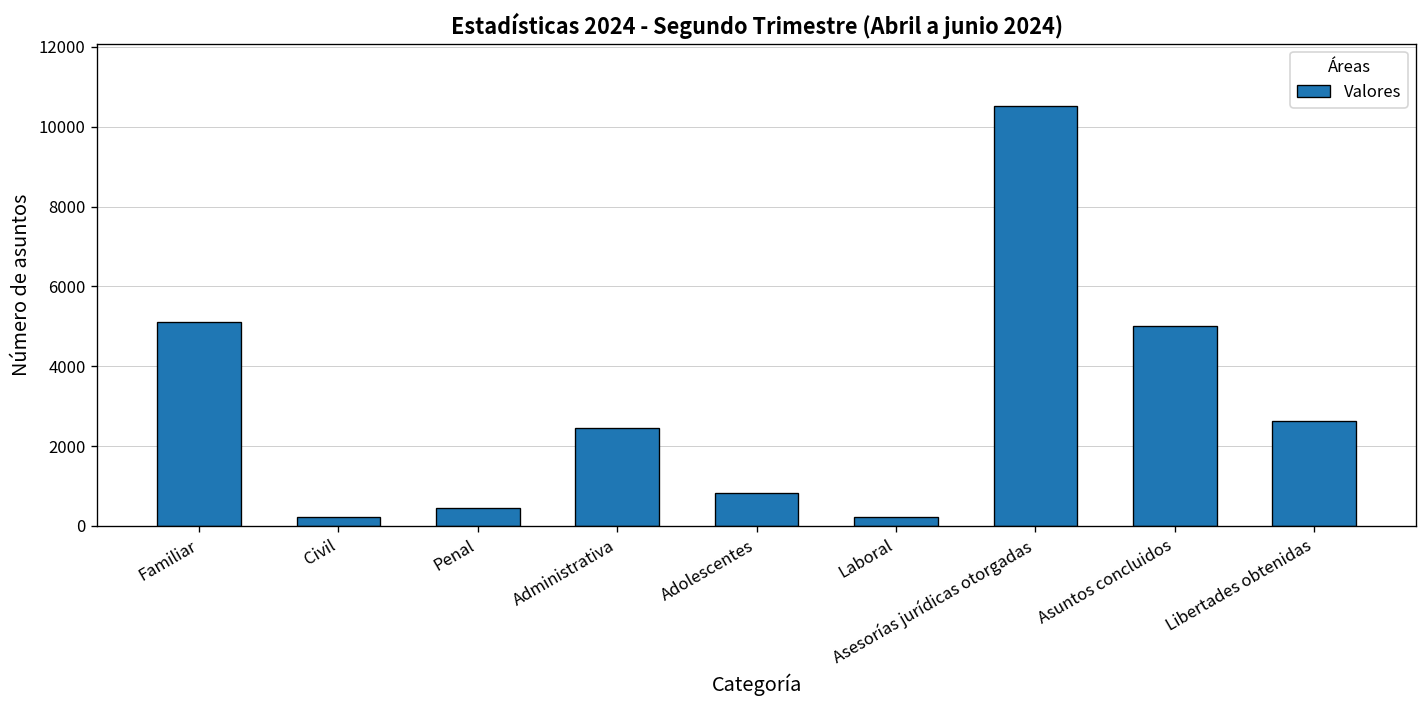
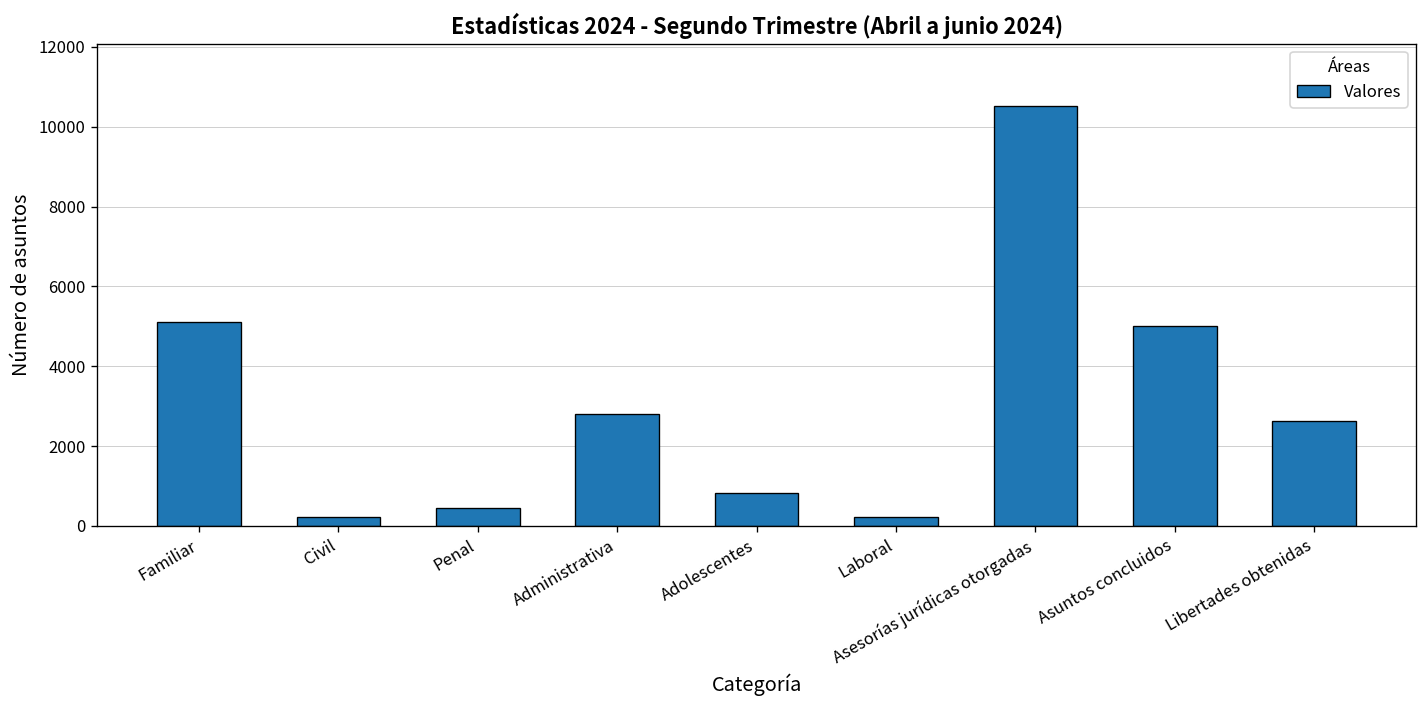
Administrativa: 2500 -> 2800
